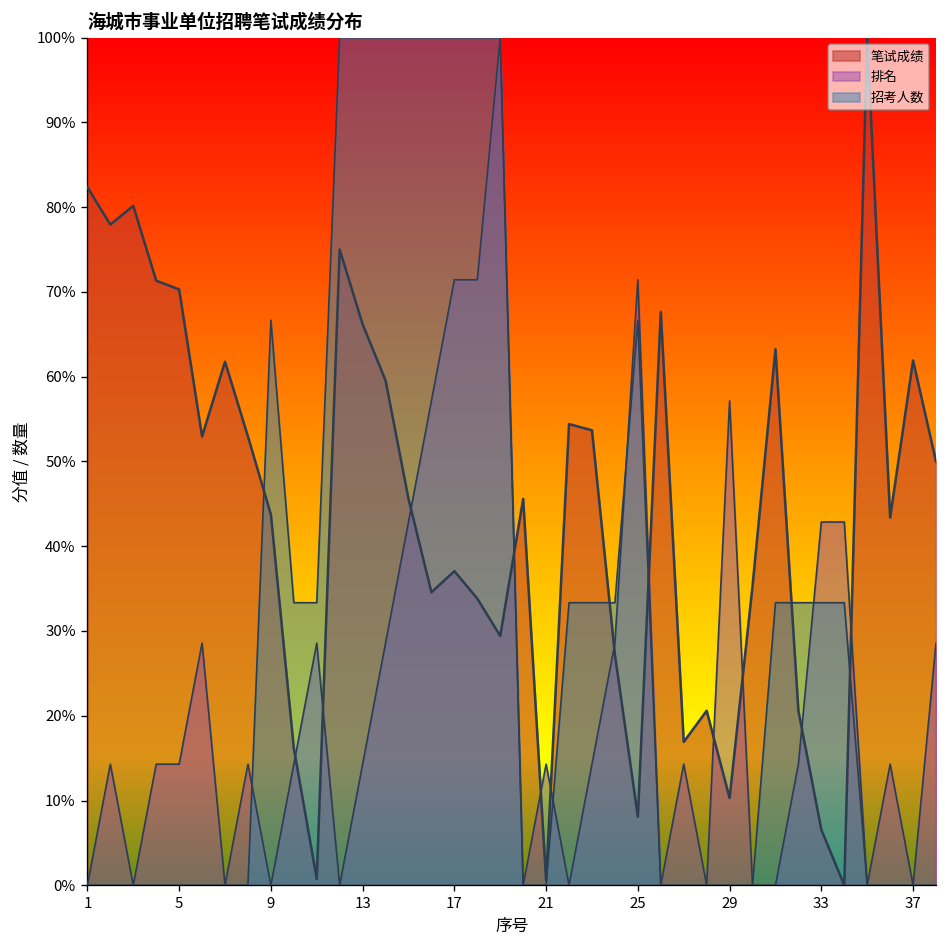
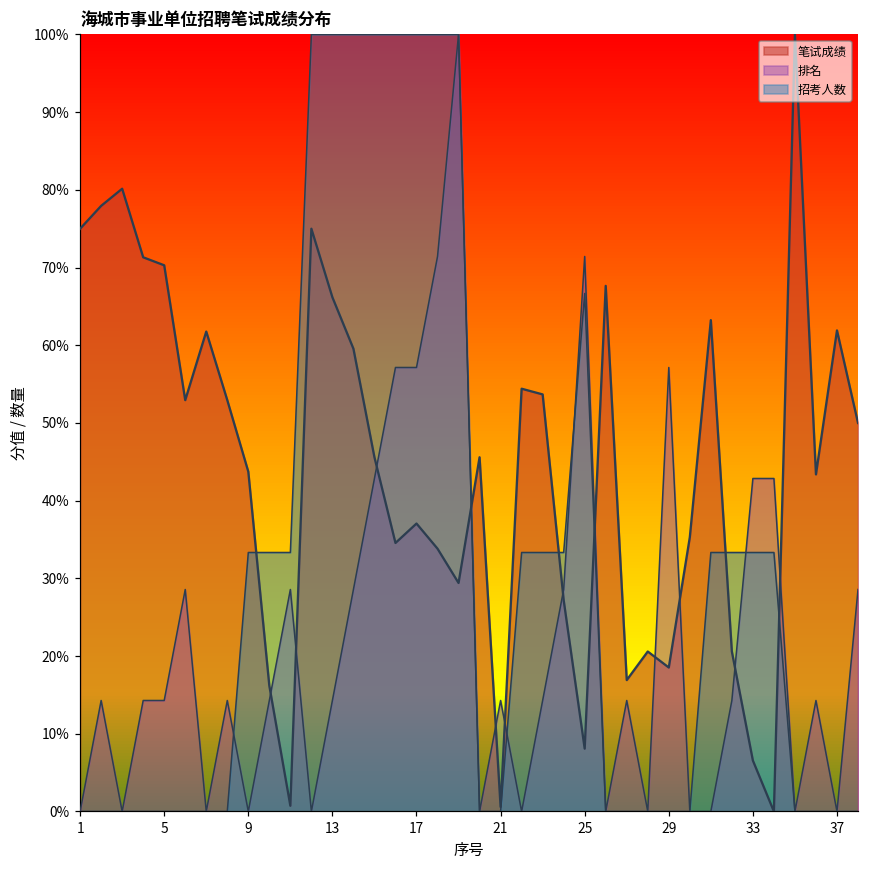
笔试成绩, 1: 82% -> 75%
招考人数, 9: 67% -> 33%
排名, 17: 71% -> 57%
笔试成绩, 29: 10% -> 19%
